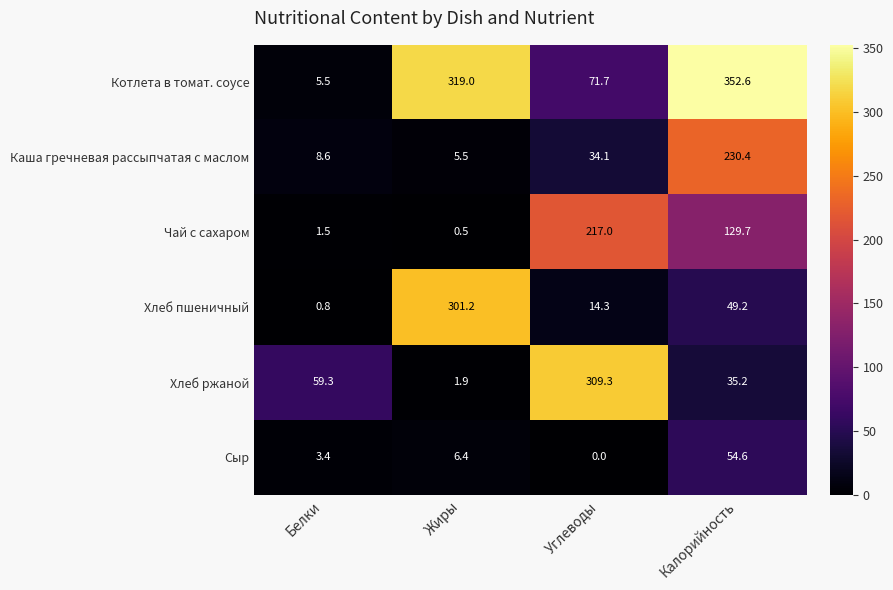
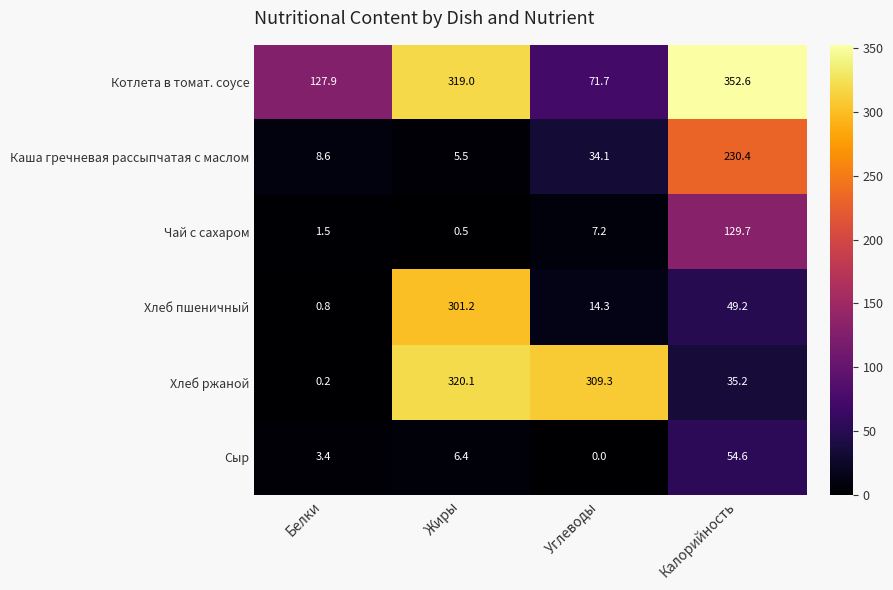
Котлета в томат. соусе, Белки: 5.5 -> 127.9
Чай с сахаром, Углеводы: 217.0 -> 7.2
Хлеб ржаной, Белки: 59.3 -> 0.2
Хлеб ржаной, Жиры: 1.9 -> 320.1
